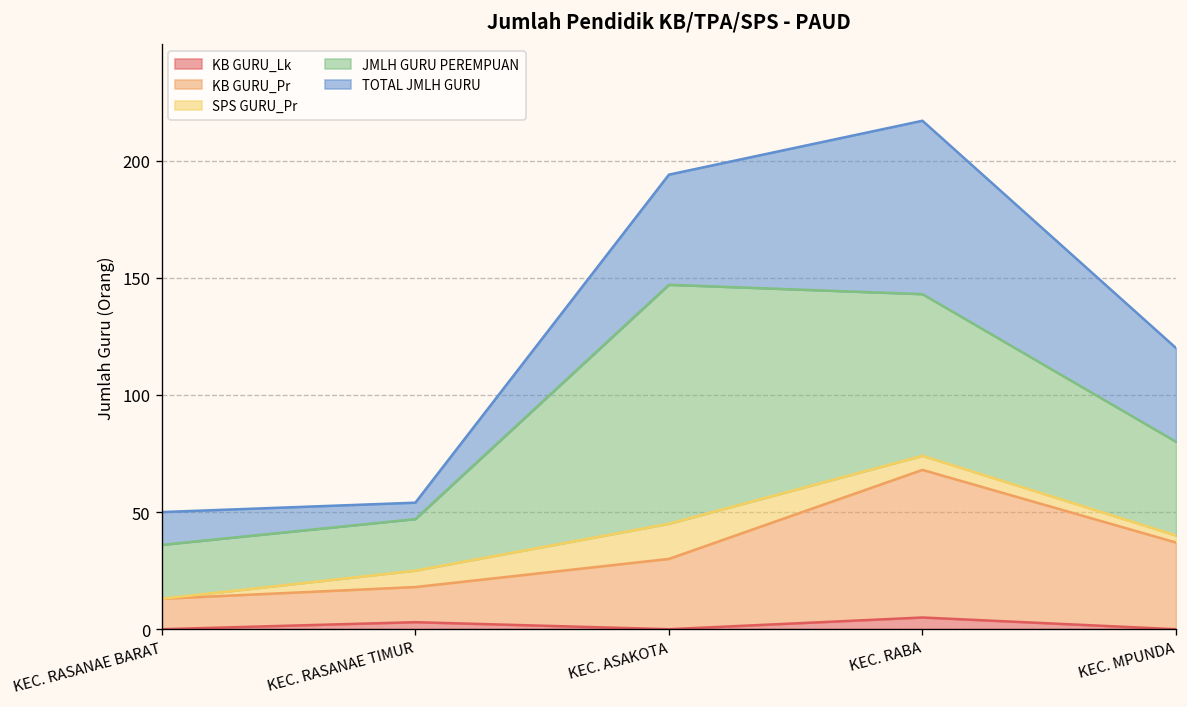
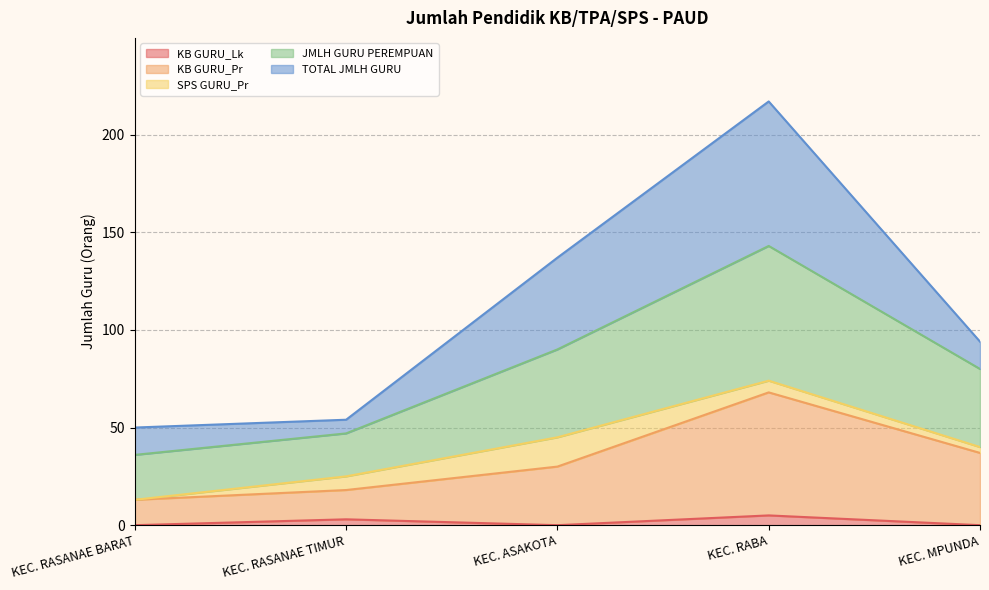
JMLH GURU PEREMPUAN, KEC. ASAKOTA: 102 -> 45
TOTAL JMLH GURU, KEC. MPUNDA: 40 -> 14
